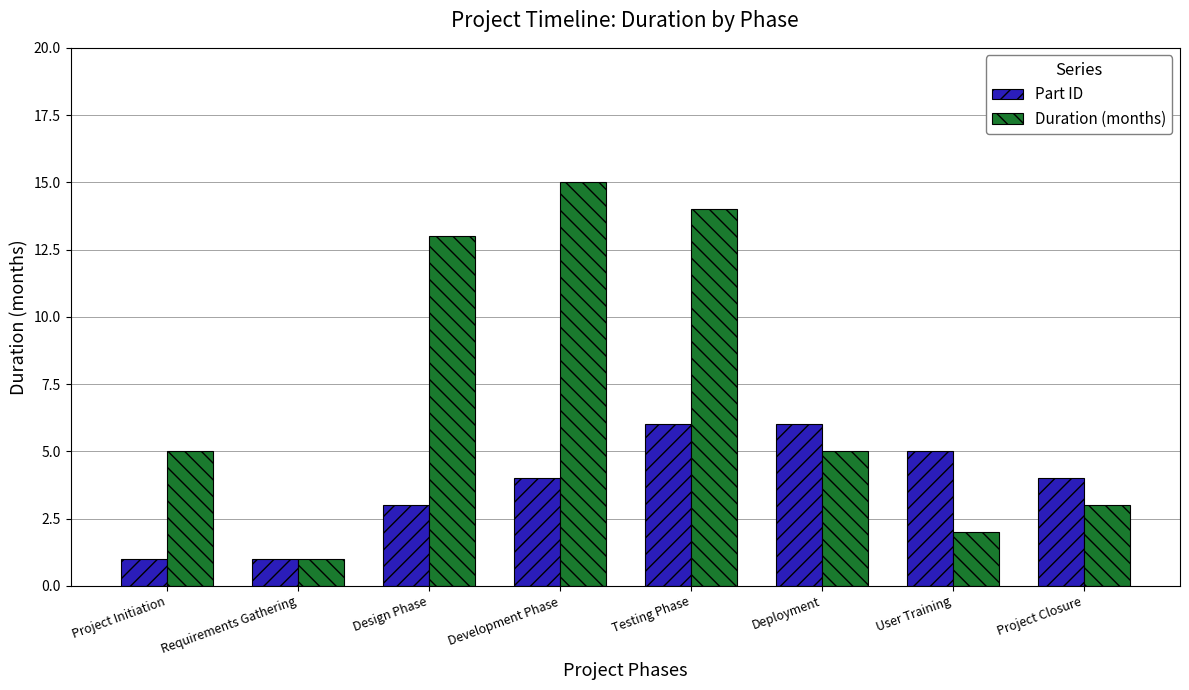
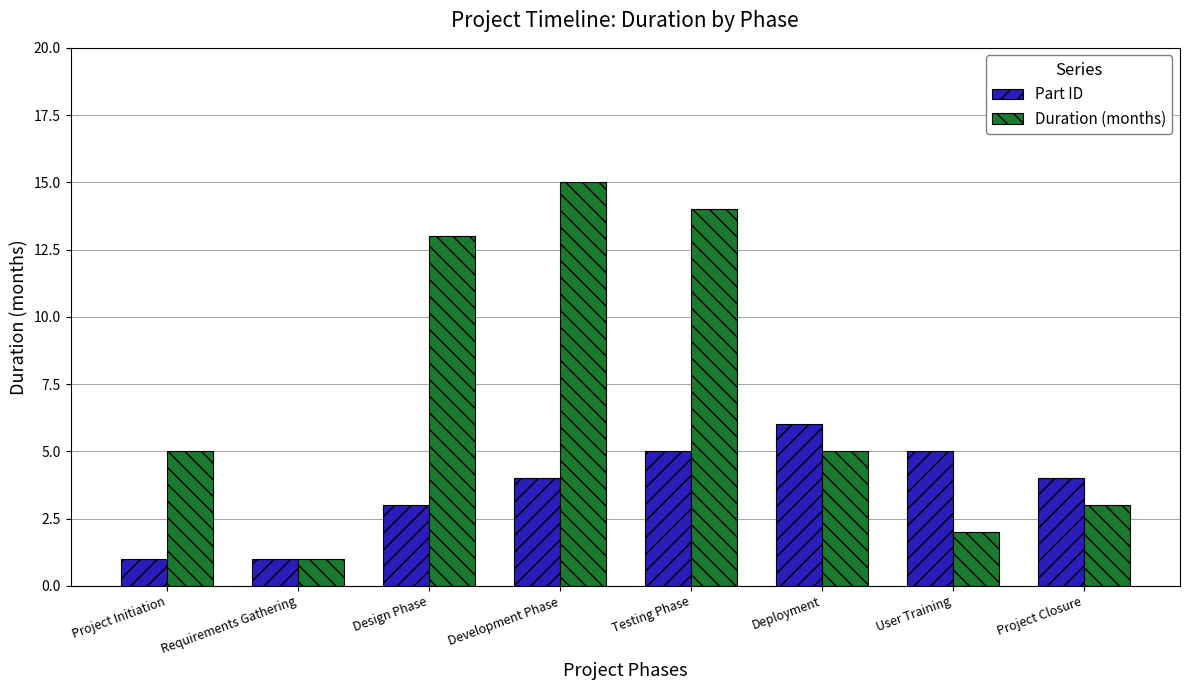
Part ID, Testing Phase: 6 -> 5
